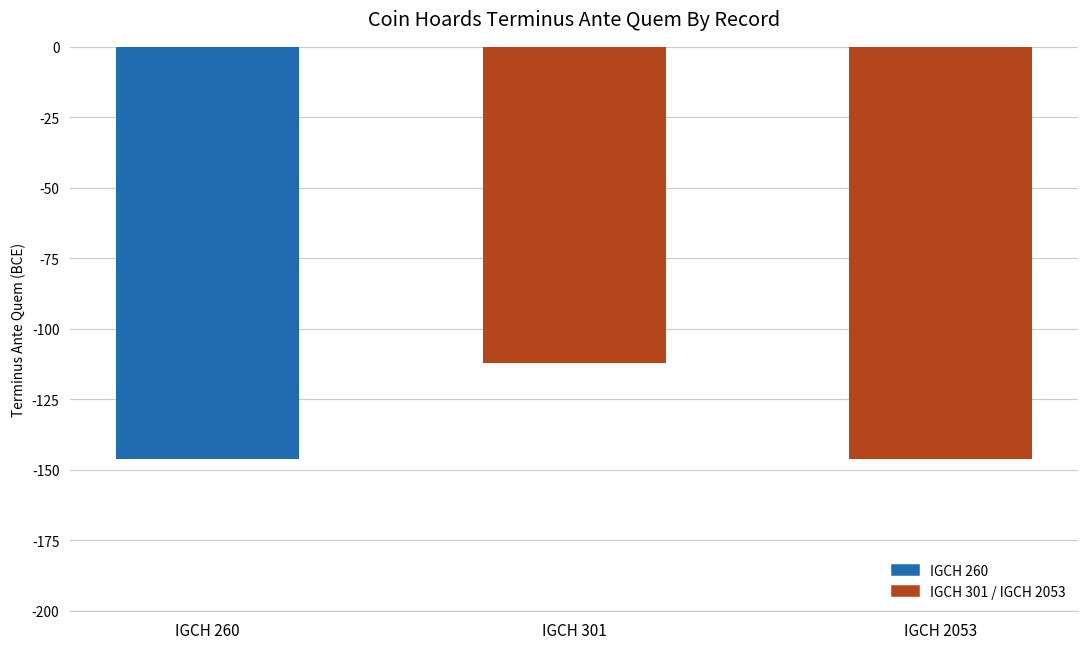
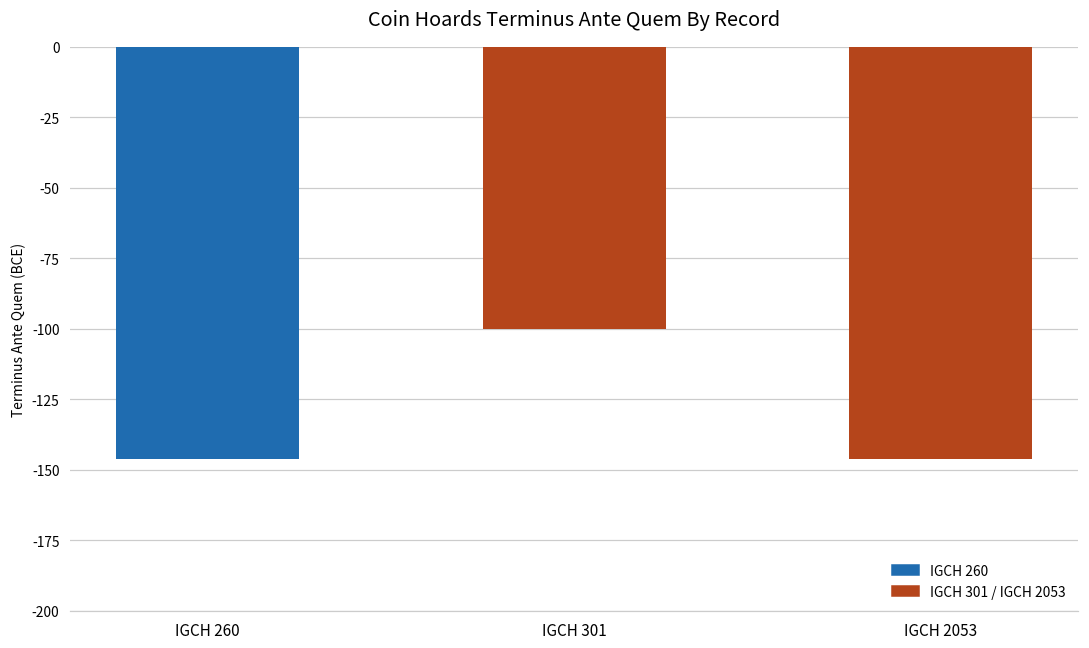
IGCH 301: -112 -> -100
